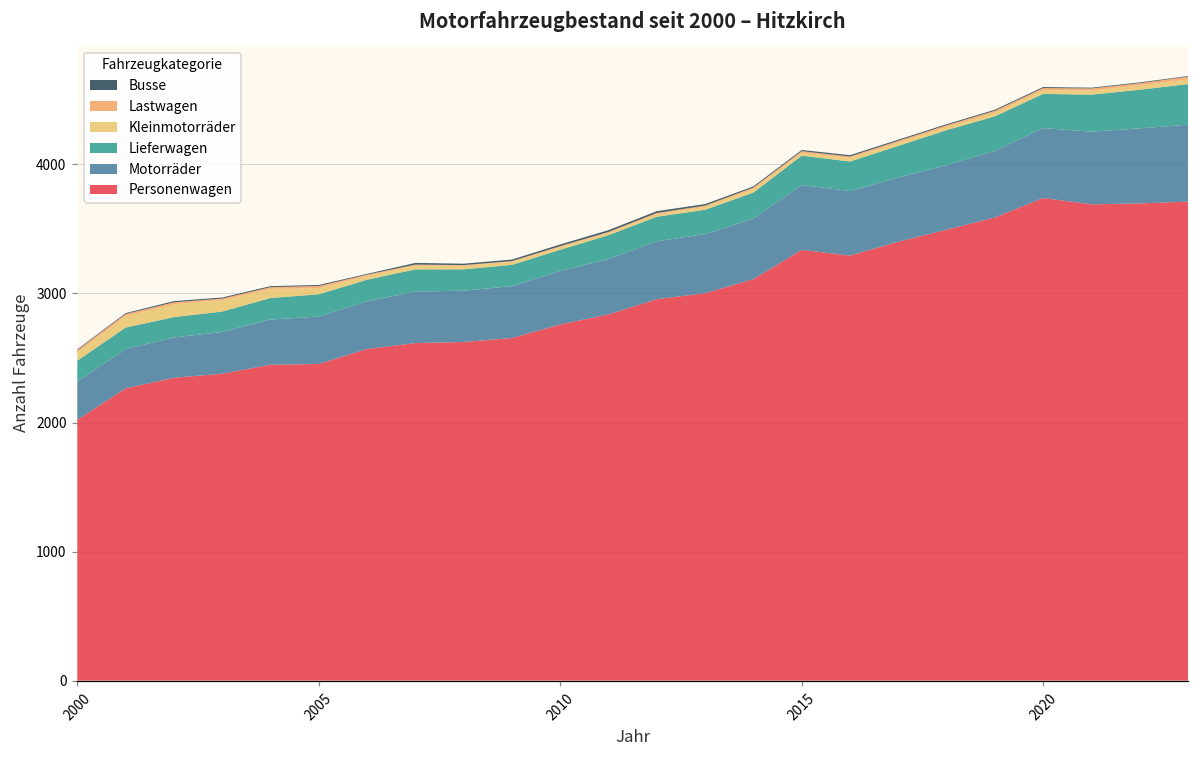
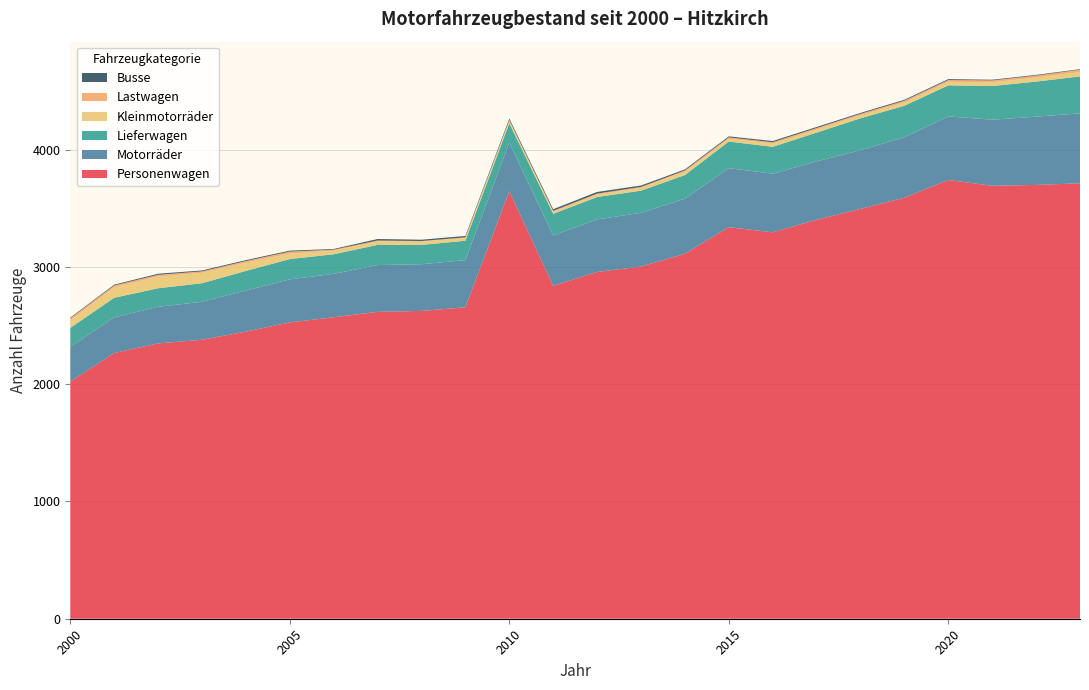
Personenwagen, 2005: 2450 -> 2530
Personenwagen, 2010: 2760 -> 3640
